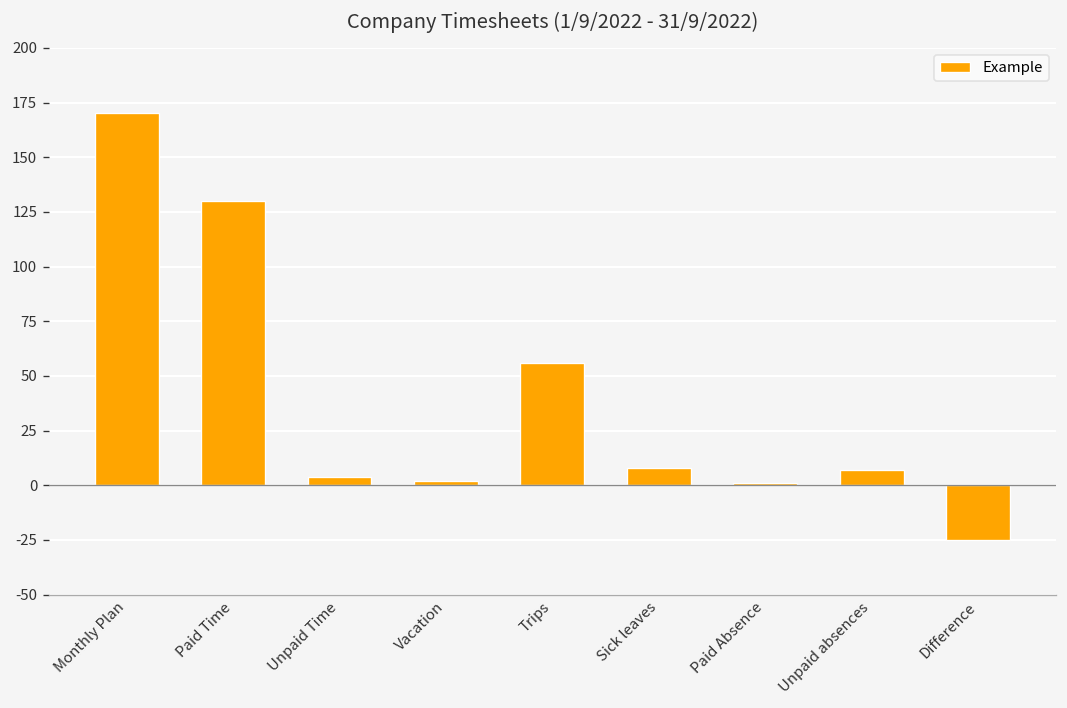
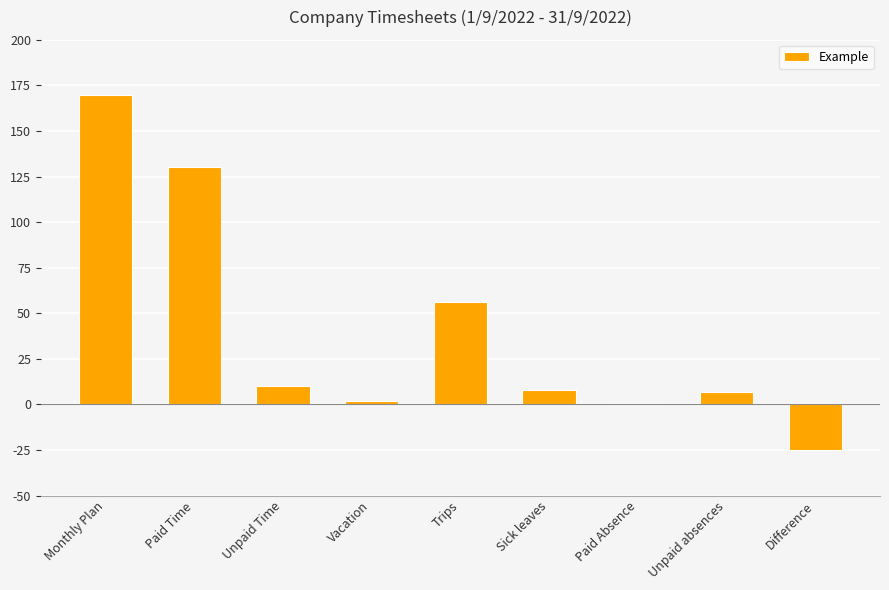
Unpaid Time: 4 -> 10
